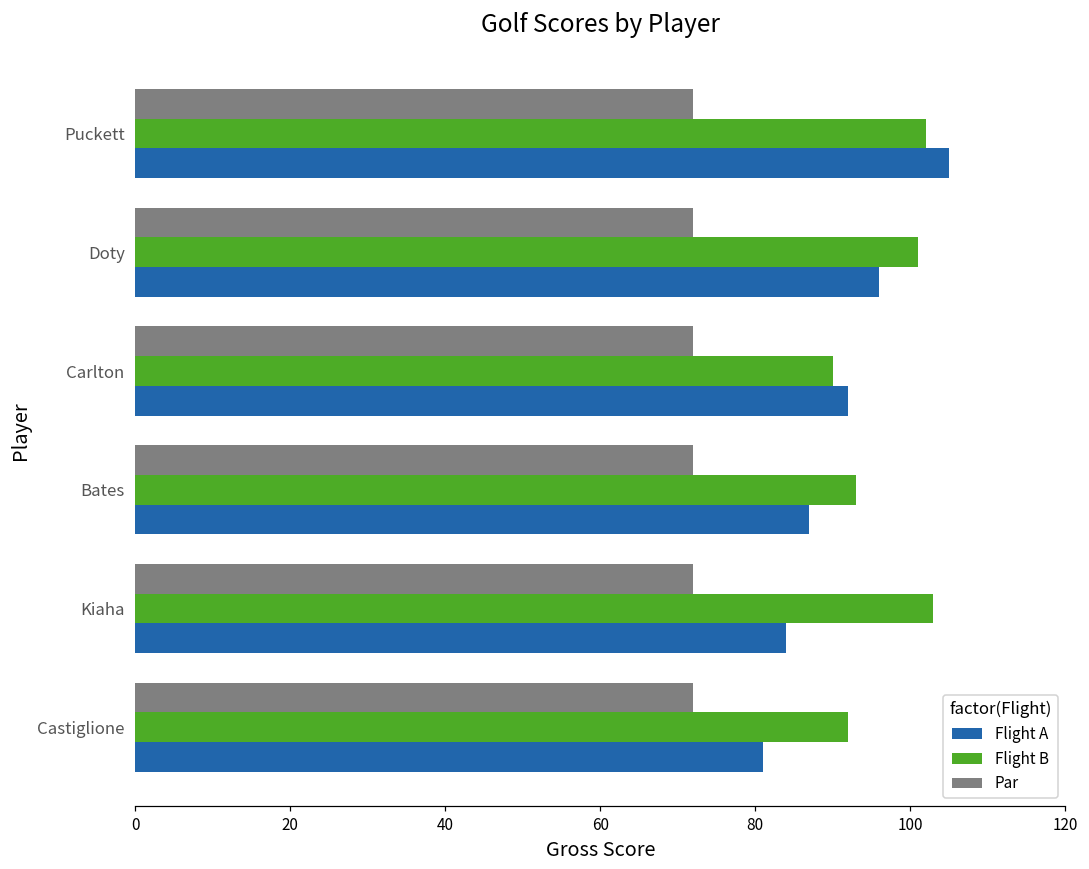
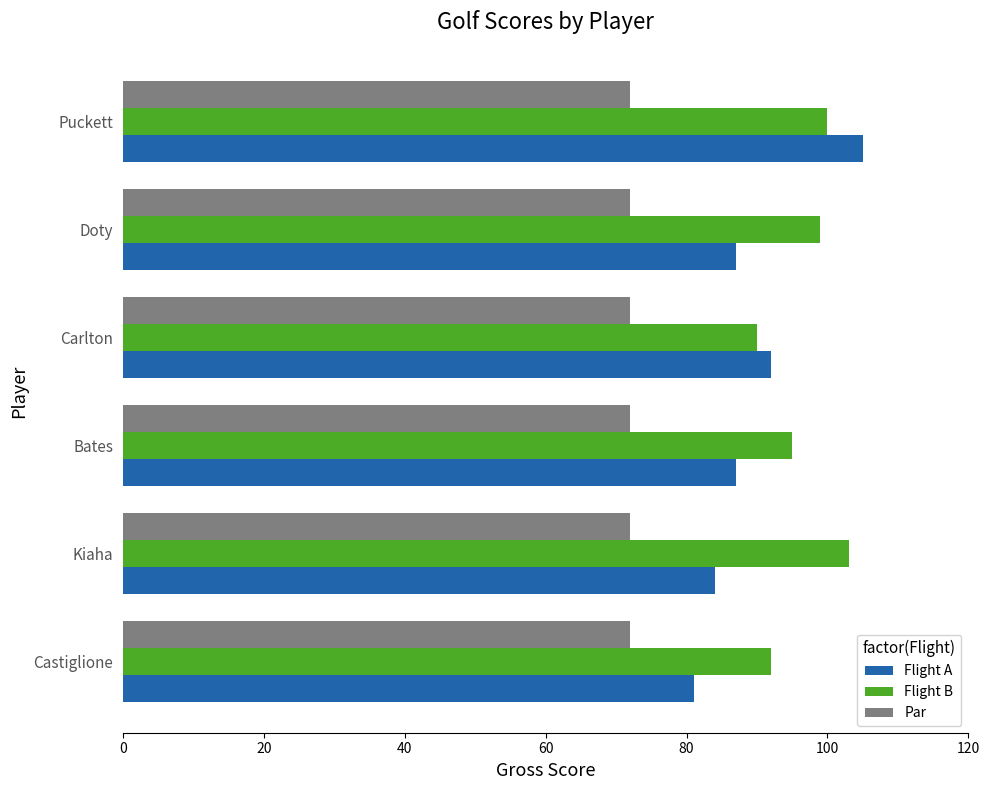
Flight B, Puckett: 102 -> 100
Flight B, Doty: 101 -> 99
Flight A, Doty: 96 -> 87
Flight B, Bates: 93 -> 95
